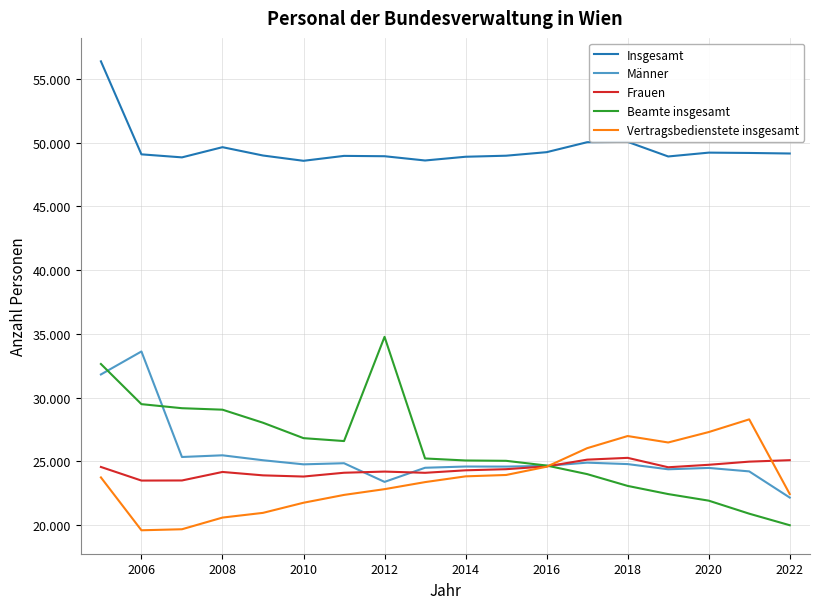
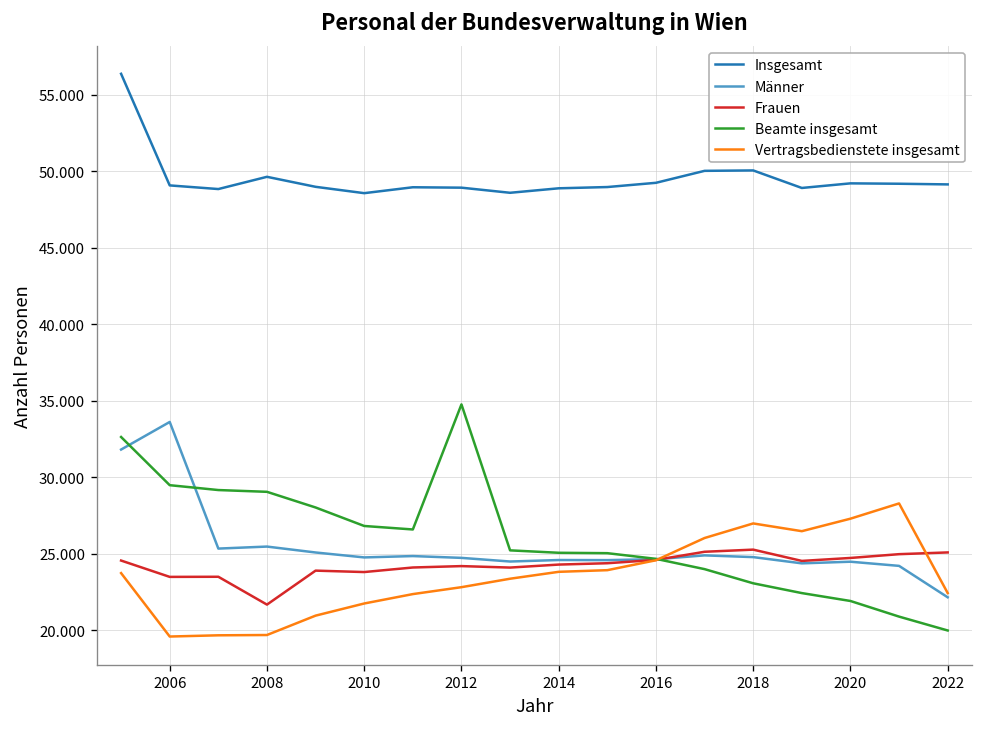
Frauen, 2008: 24.2 -> 21.7
Vertragsbedienstete insgesamt, 2008: 20.6 -> 19.7
Männer, 2012: 23.4 -> 24.7
